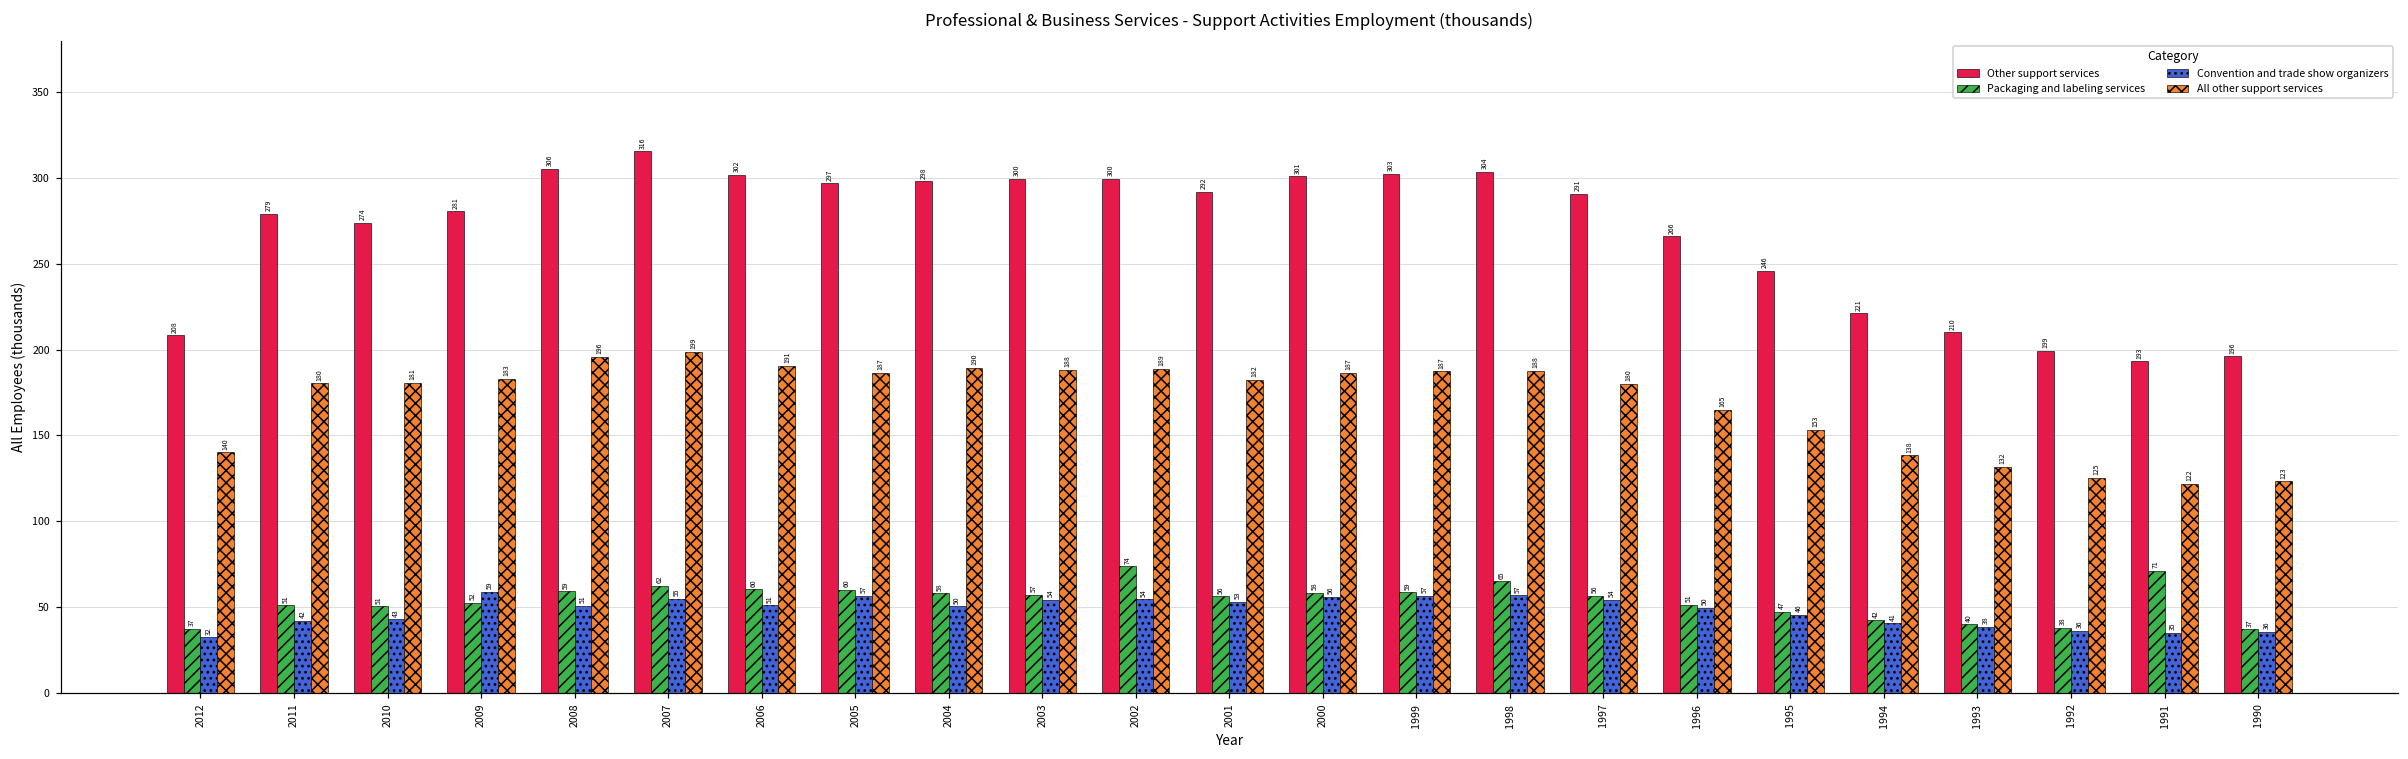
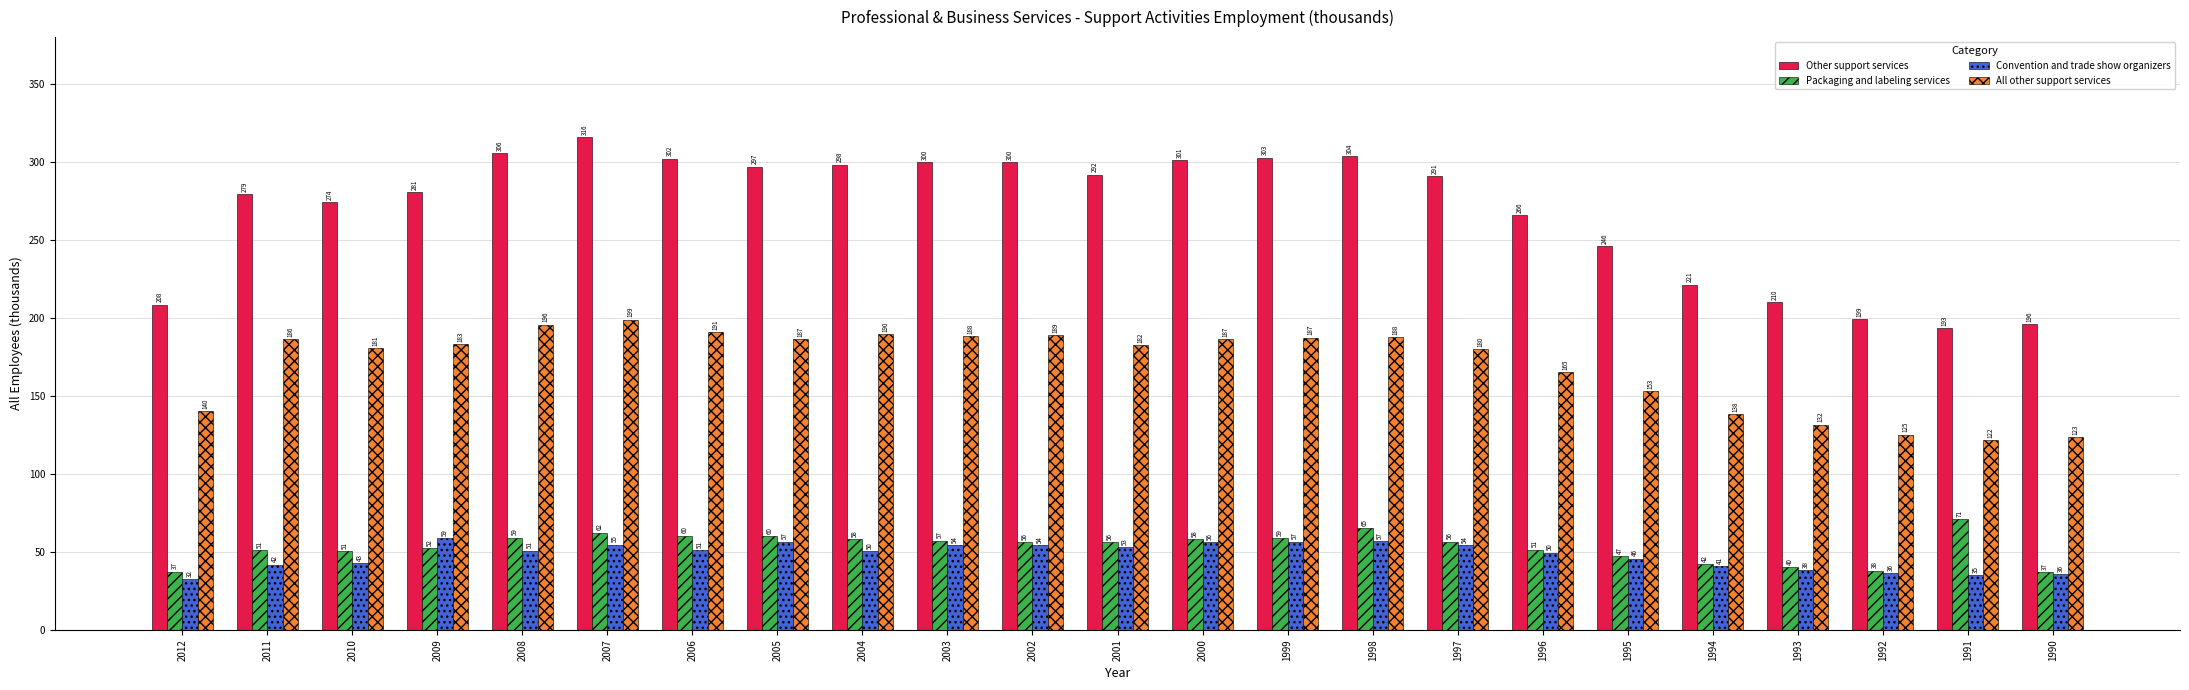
All other support services, 2011: 180 -> 186
Packaging and labeling services, 2002: 74 -> 56
